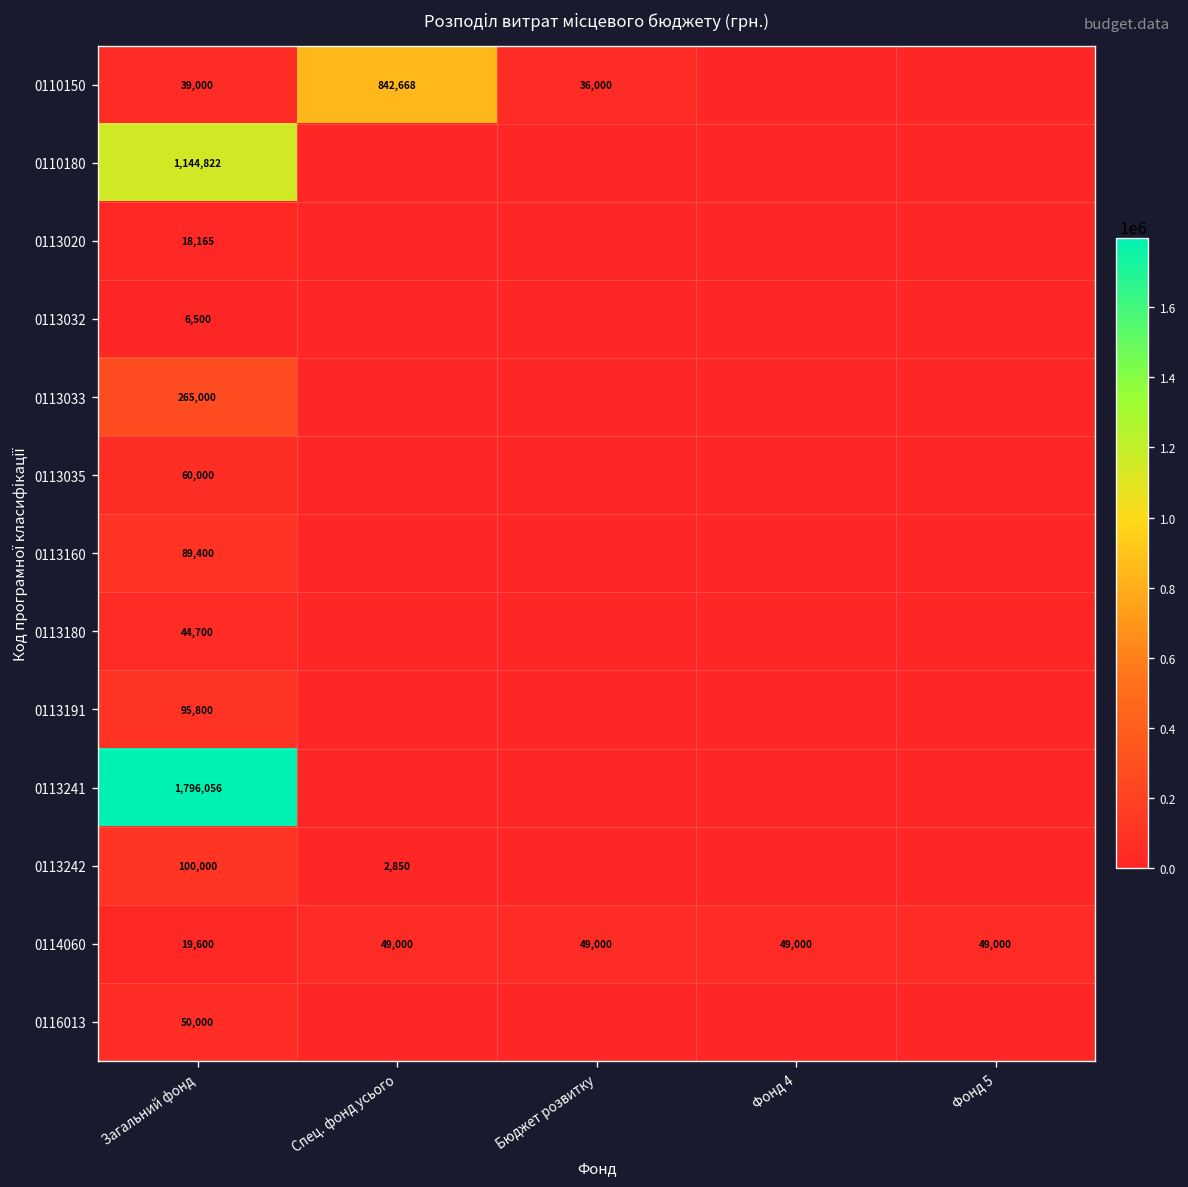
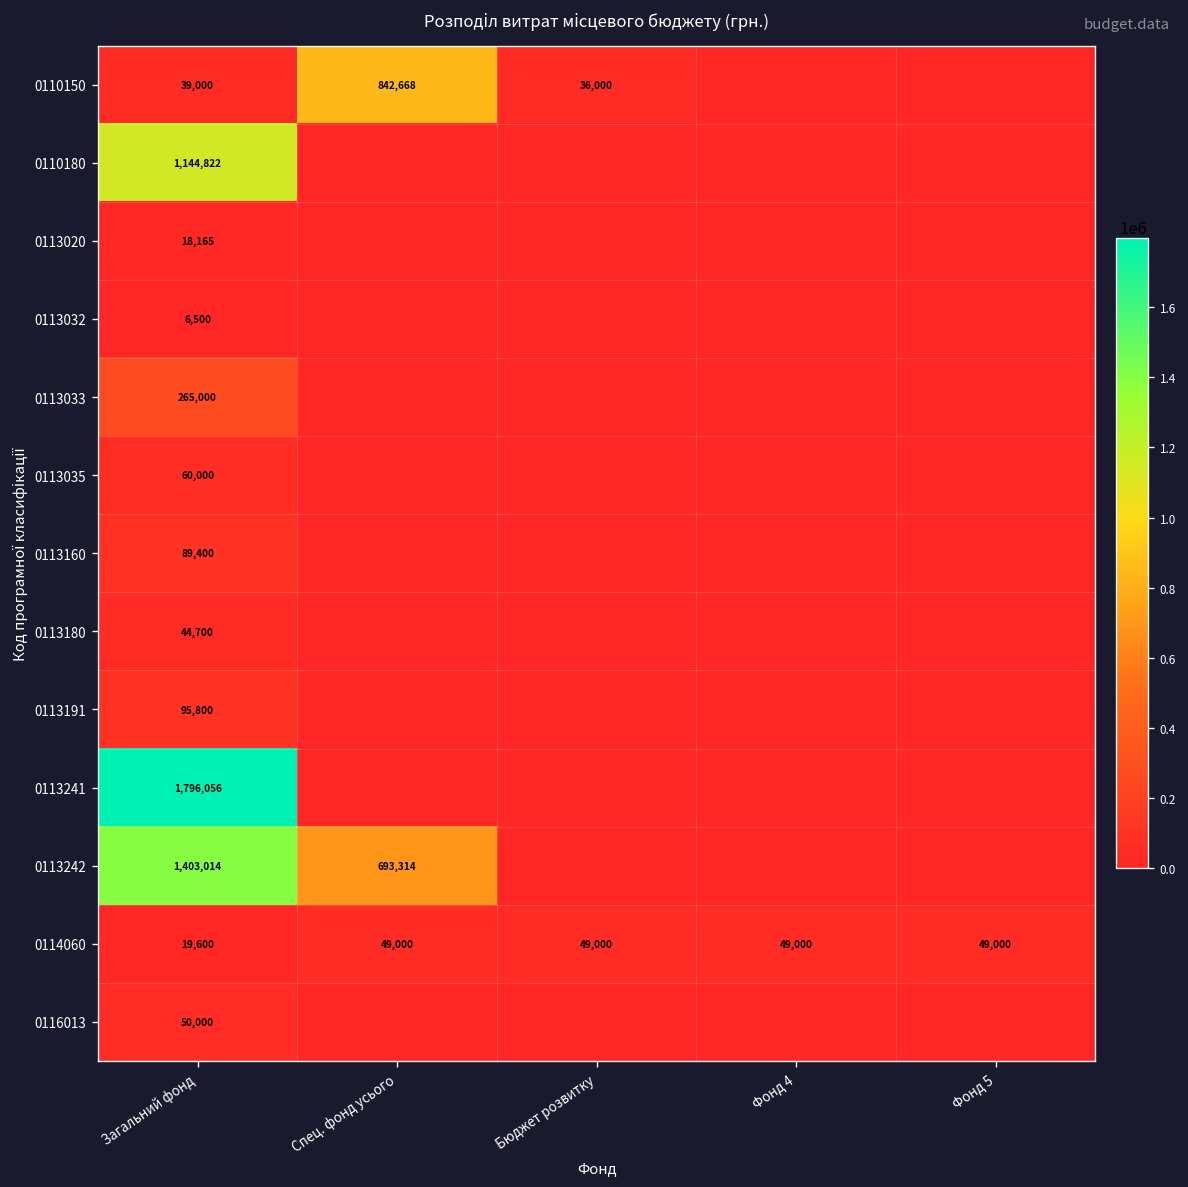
0113242, Загальний фонд: 100,000 -> 1,403,014
0113242, Спец. фонд усього: 2,850 -> 693,314
